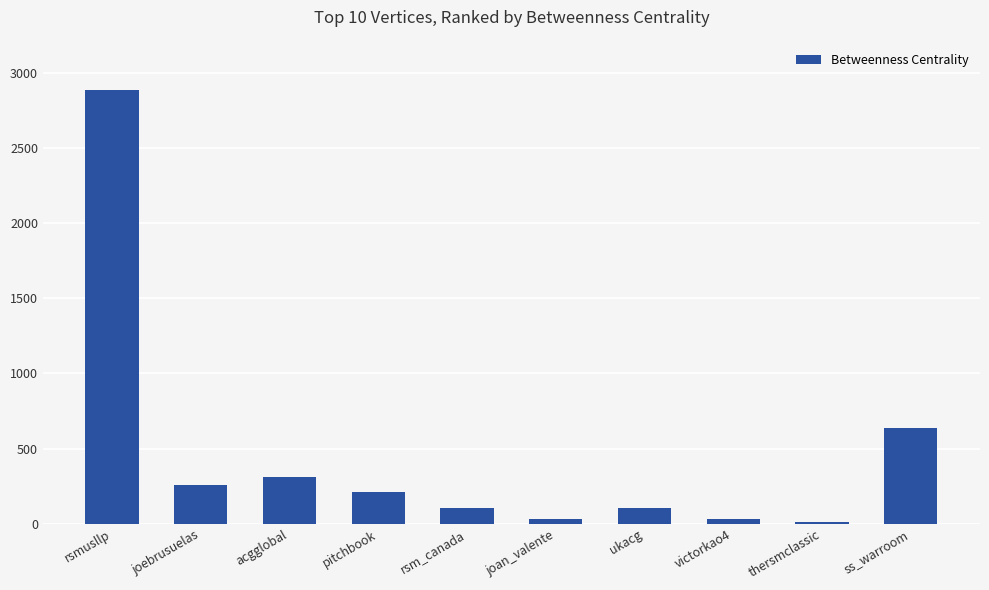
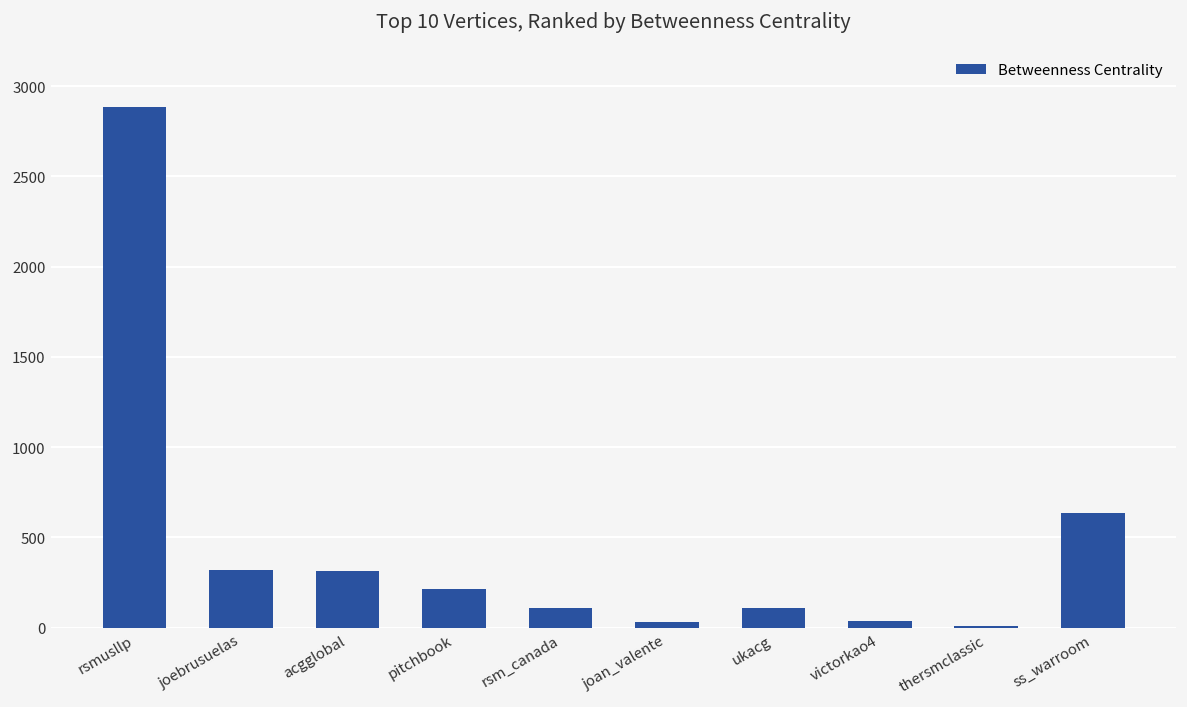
joebrusuelas: 260 -> 320
